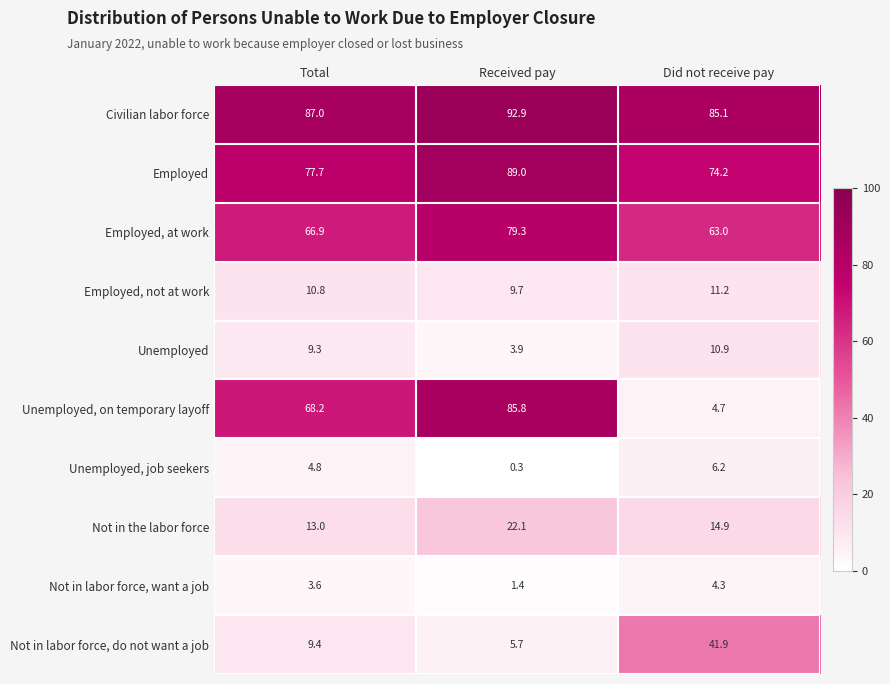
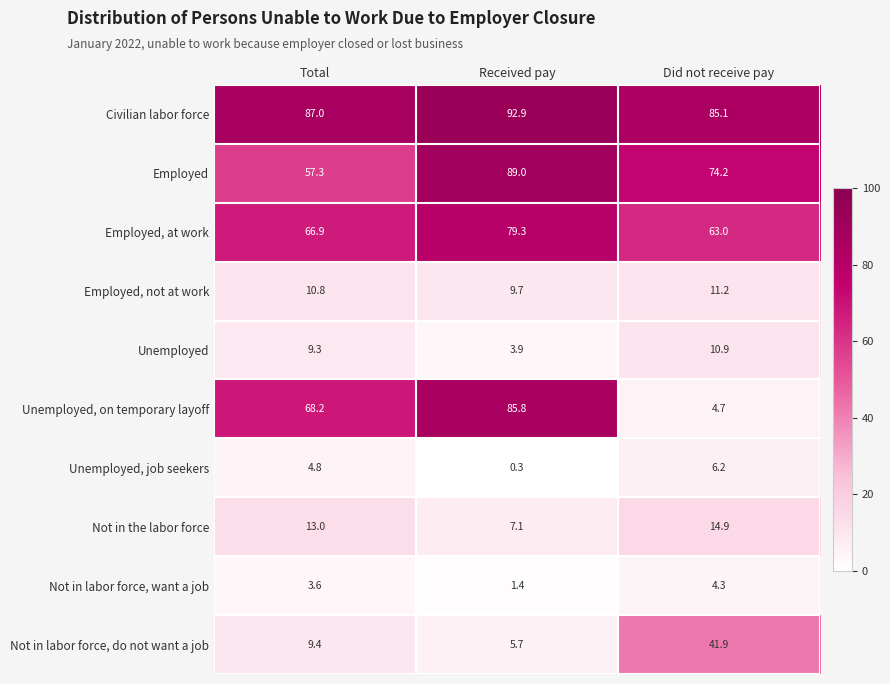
Employed, Total: 77.7 -> 57.3
Not in the labor force, Received pay: 22.1 -> 7.1
